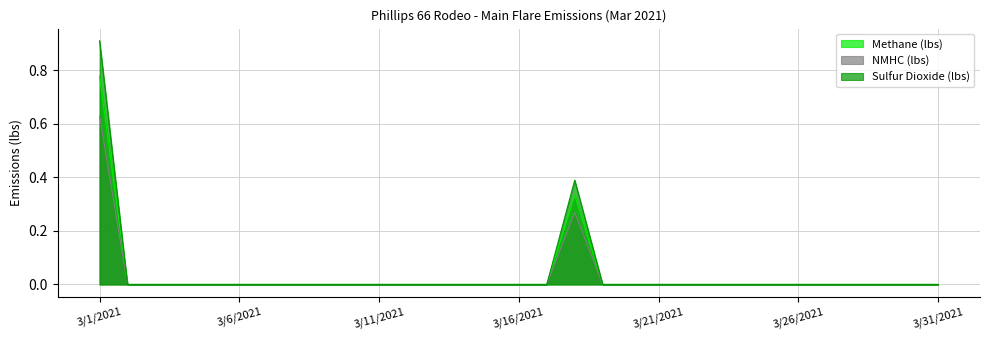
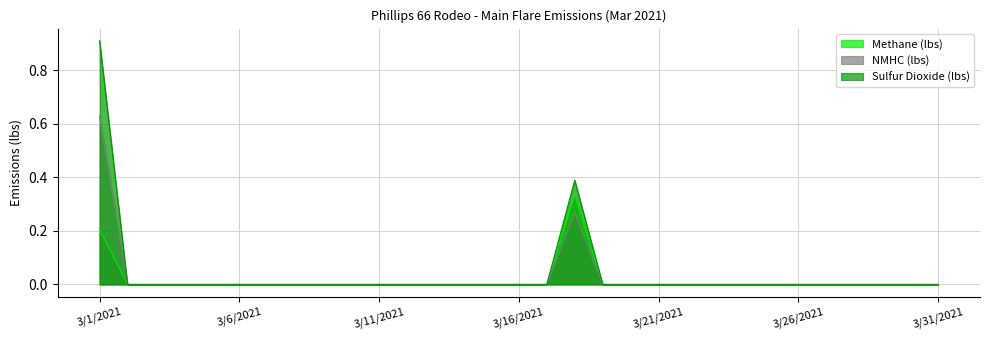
Methane (lbs), 3/1/2021: 0.78 -> 0.21
